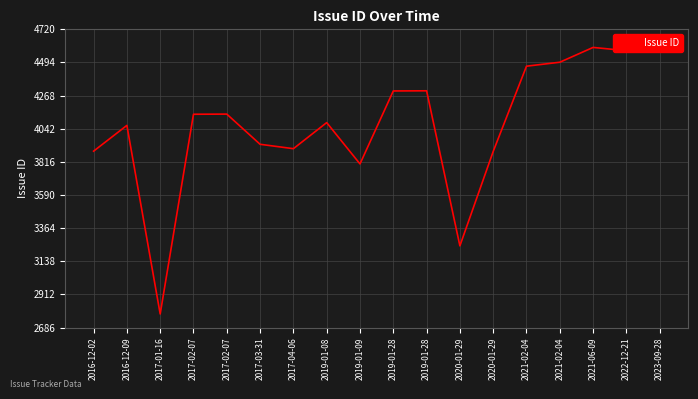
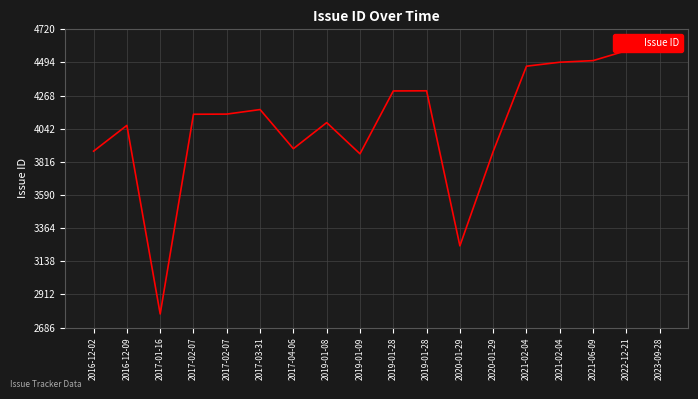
2017-03-31: 3940 -> 4170
2019-01-09: 3800 -> 3870
2021-06-09: 4600 -> 4510
